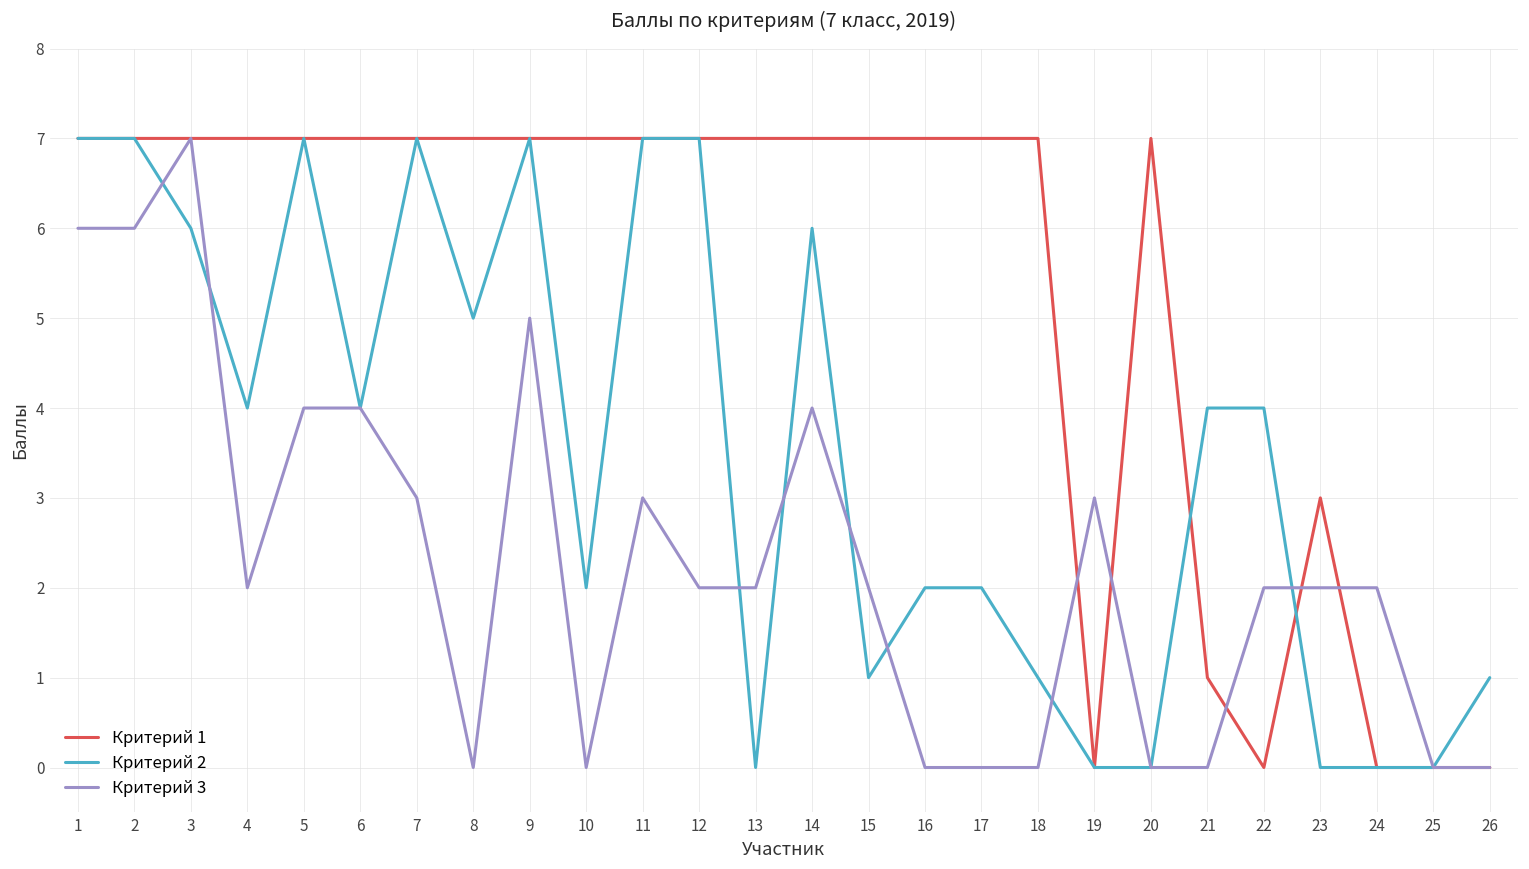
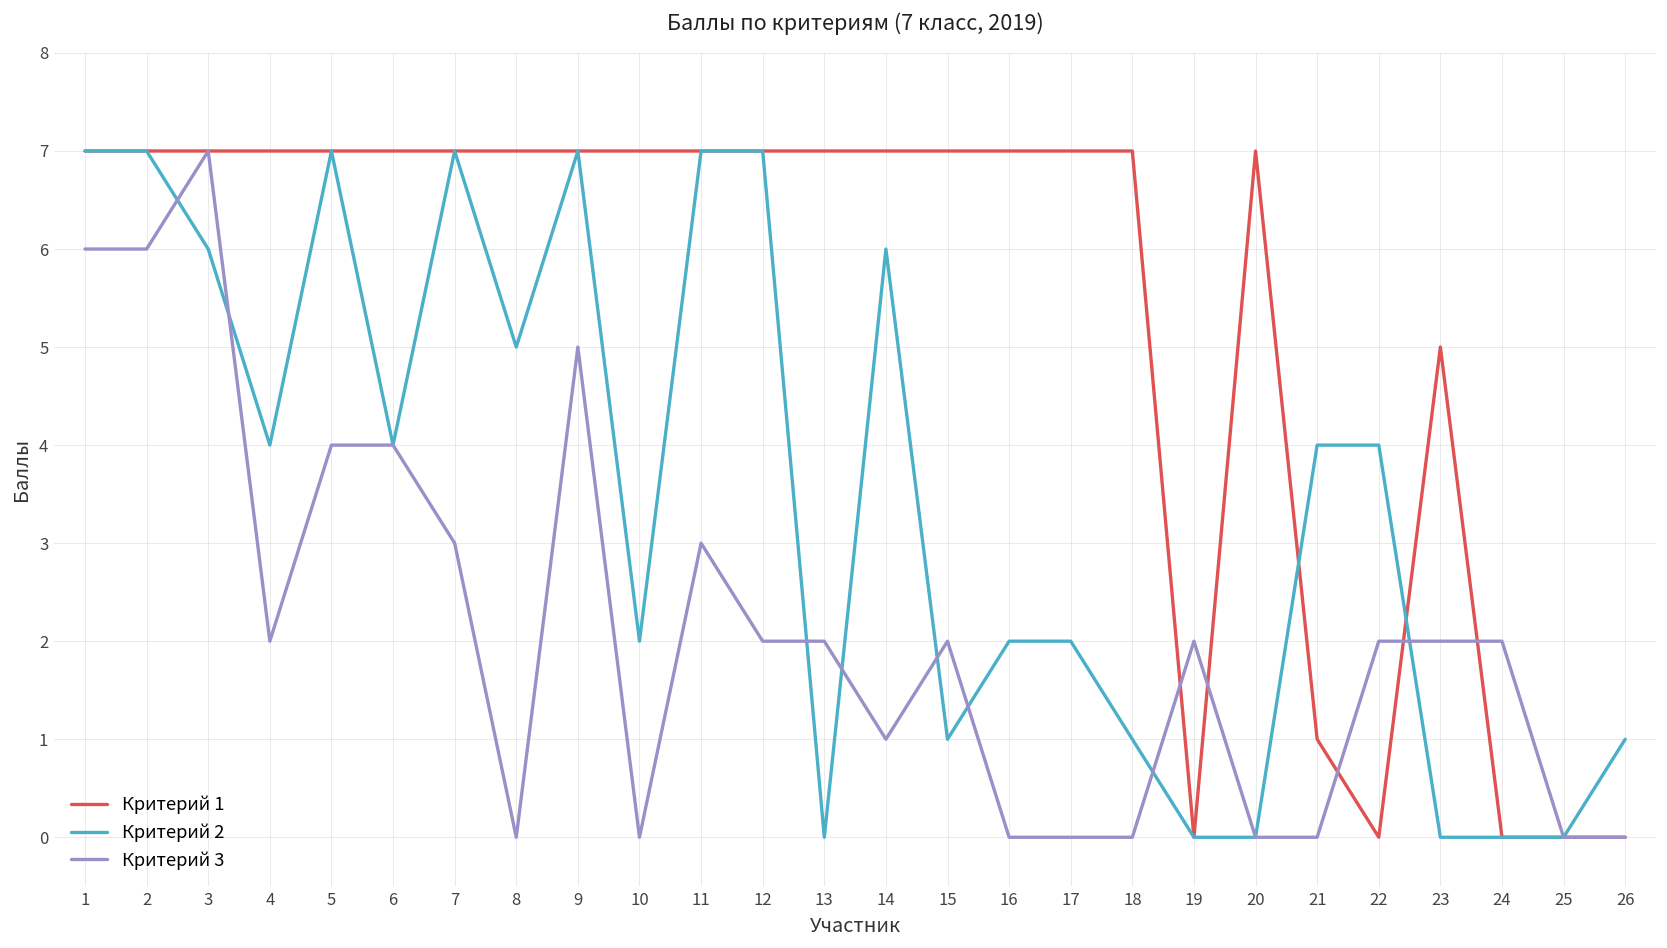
Критерий 3, 14: 4 -> 1
Критерий 3, 19: 3 -> 2
Критерий 1, 23: 3 -> 5
